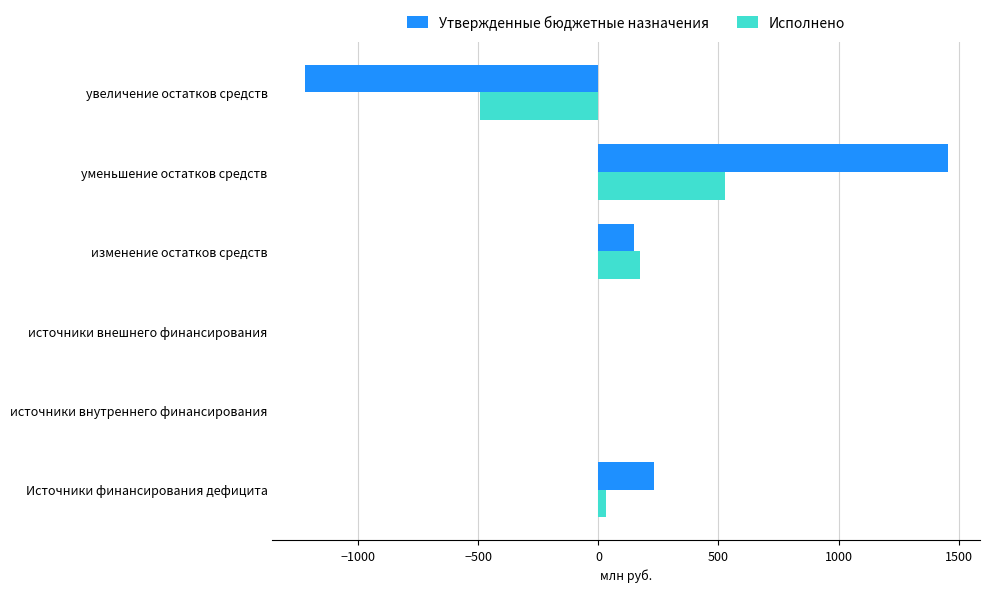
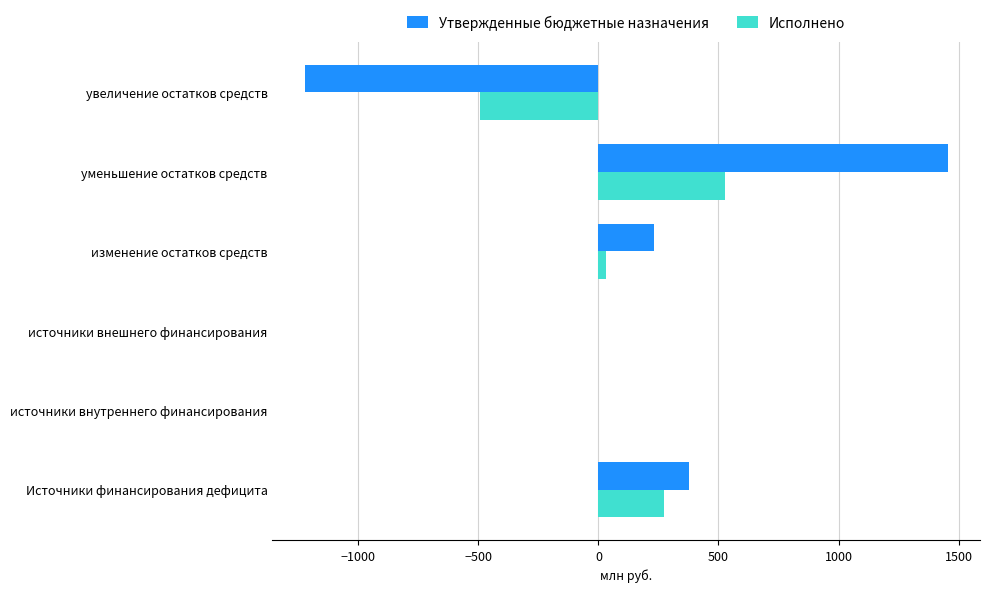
Утвержденные бюджетные назначения, изменение остатков средств: 150 -> 230
Исполнено, изменение остатков средств: 180 -> 30
Утвержденные бюджетные назначения, Источники финансирования дефицита: 230 -> 380
Исполнено, Источники финансирования дефицита: 30 -> 270
